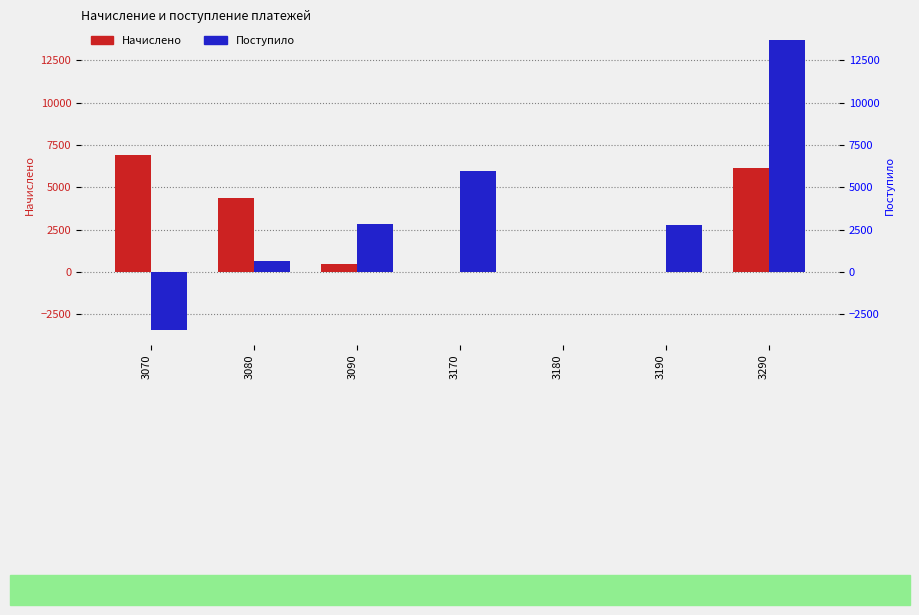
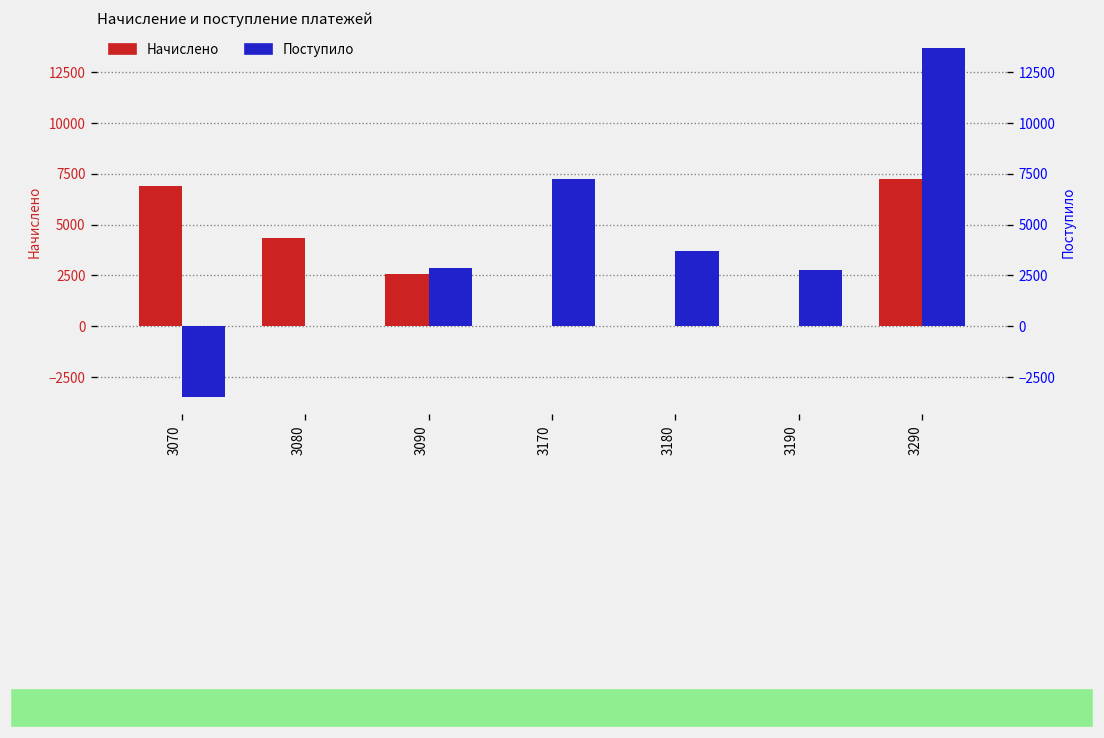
Поступило, 3080: 700 -> 0
Начислено, 3090: 400 -> 2600
Поступило, 3170: 6000 -> 7300
Поступило, 3180: 0 -> 3700
Начислено, 3290: 6100 -> 7300
